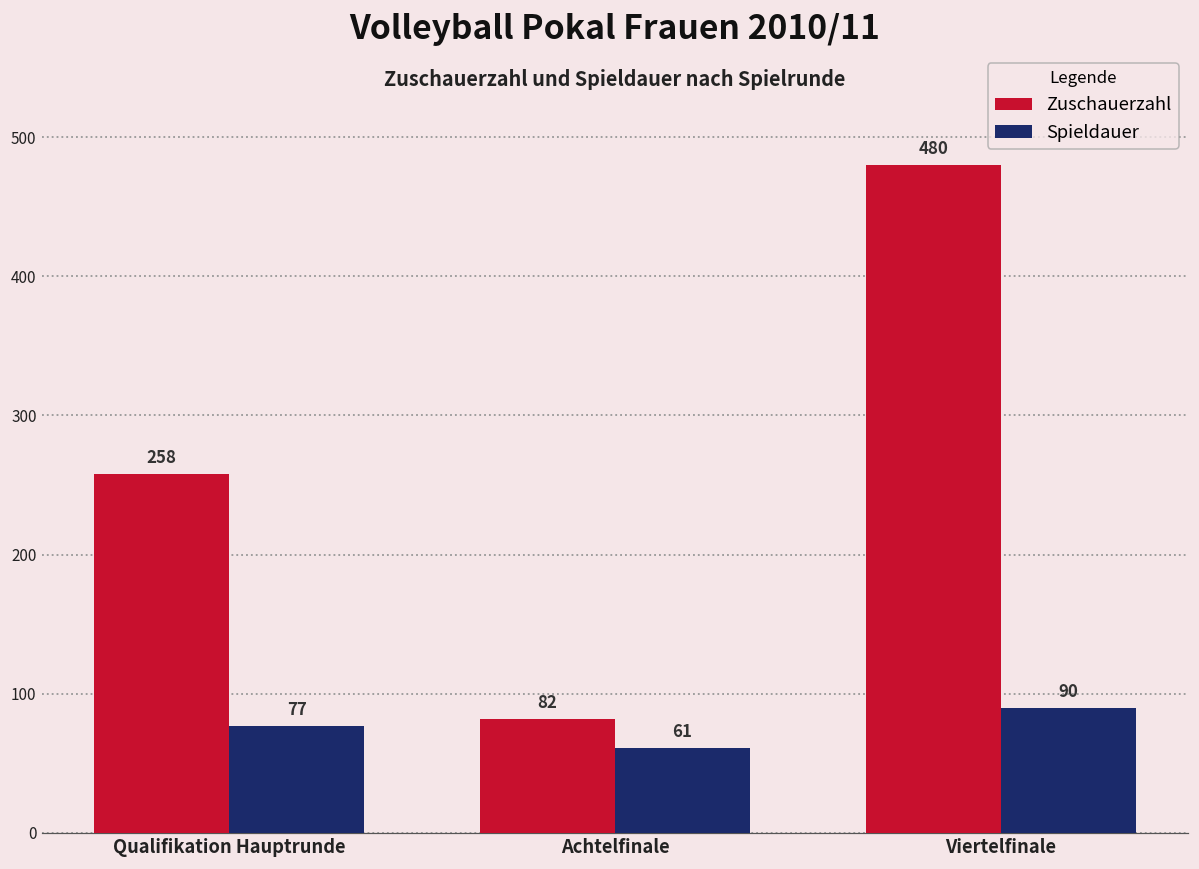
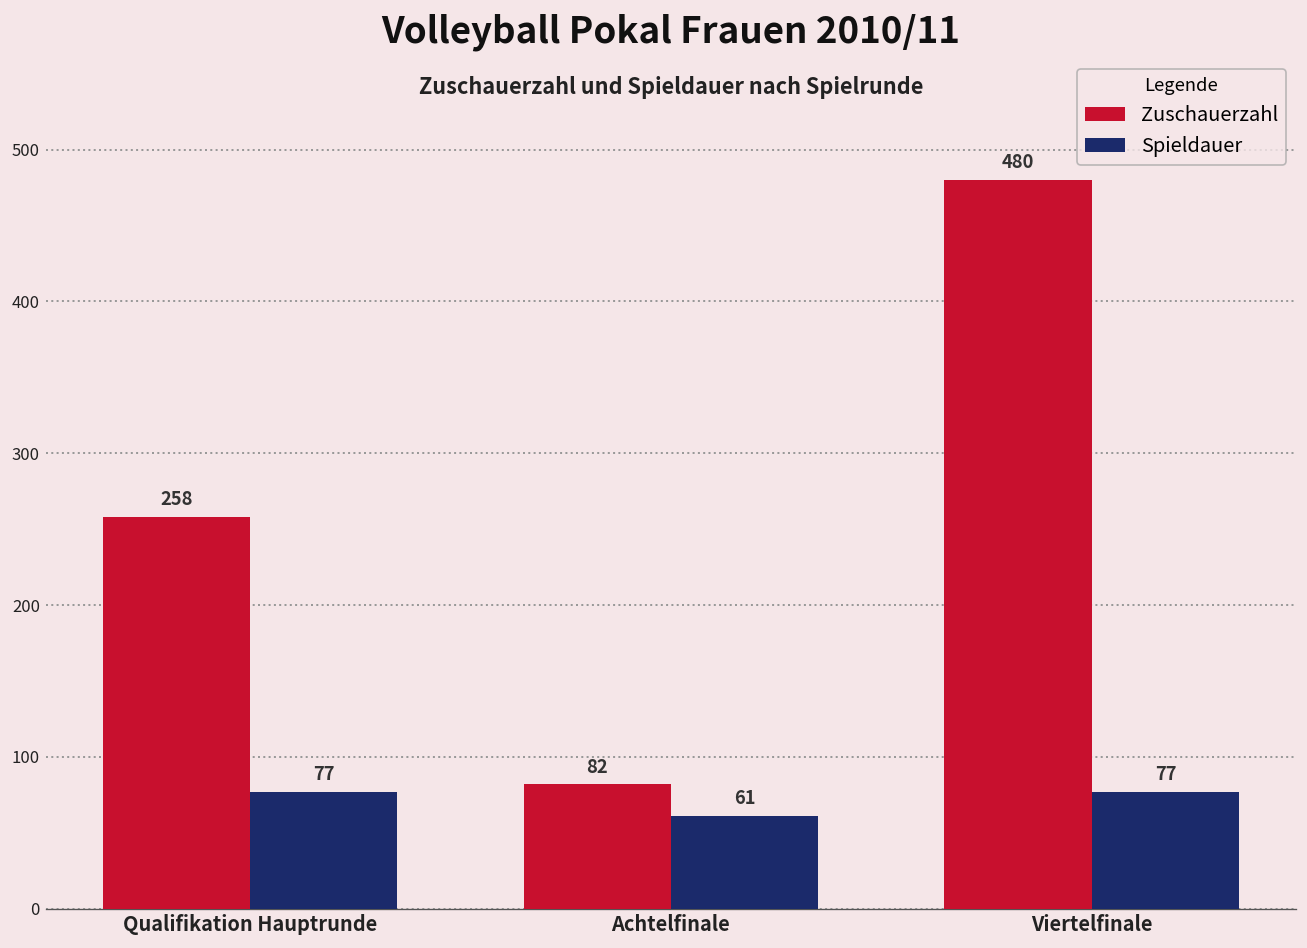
Spieldauer, Viertelfinale: 90 -> 77
